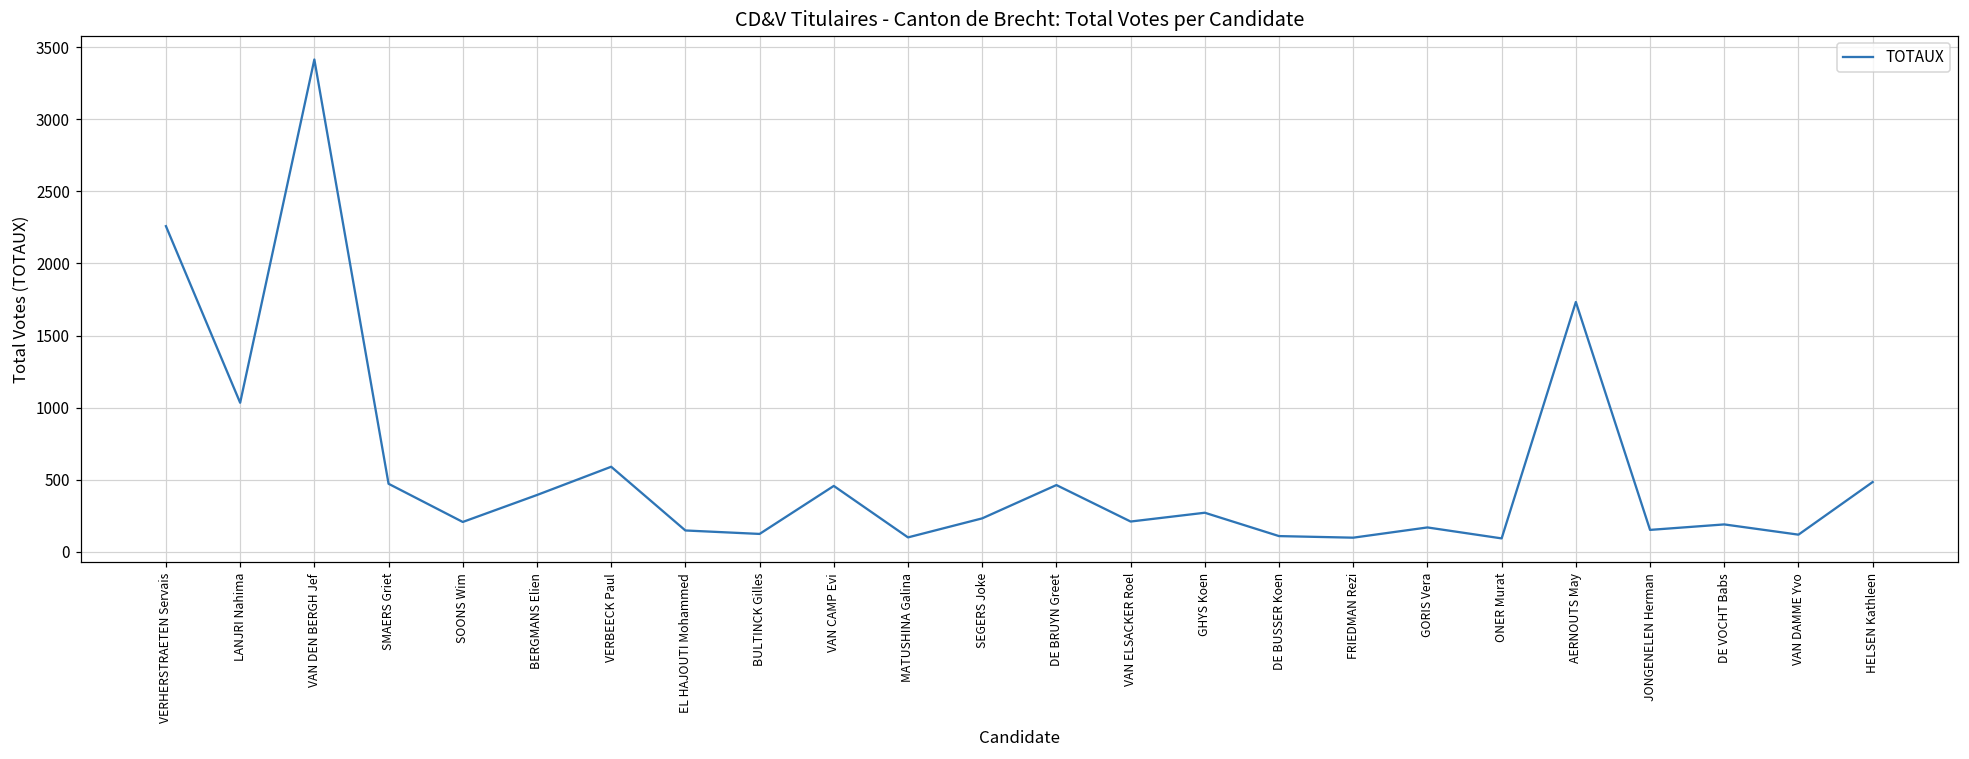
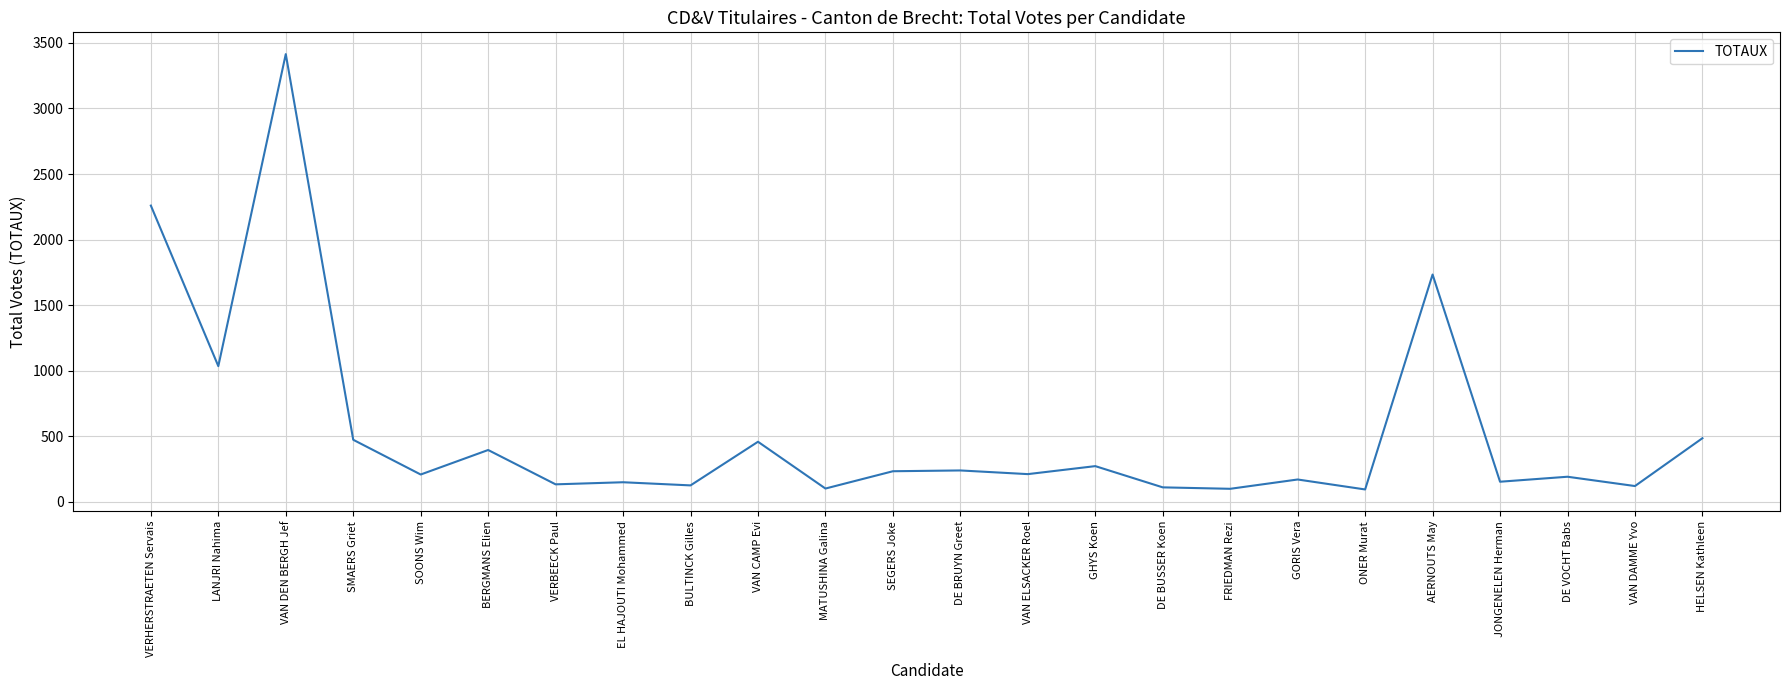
VERBEECK Paul: 590 -> 130
DE BRUYN Greet: 460 -> 240
